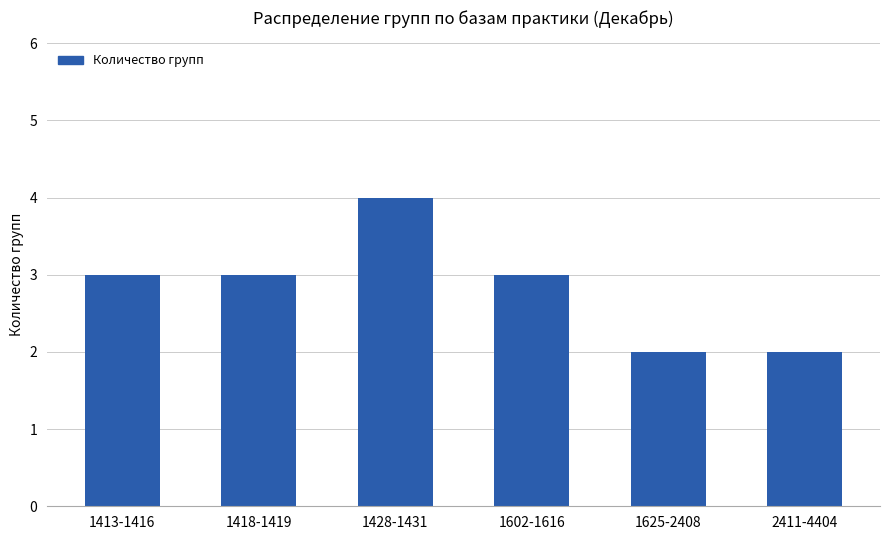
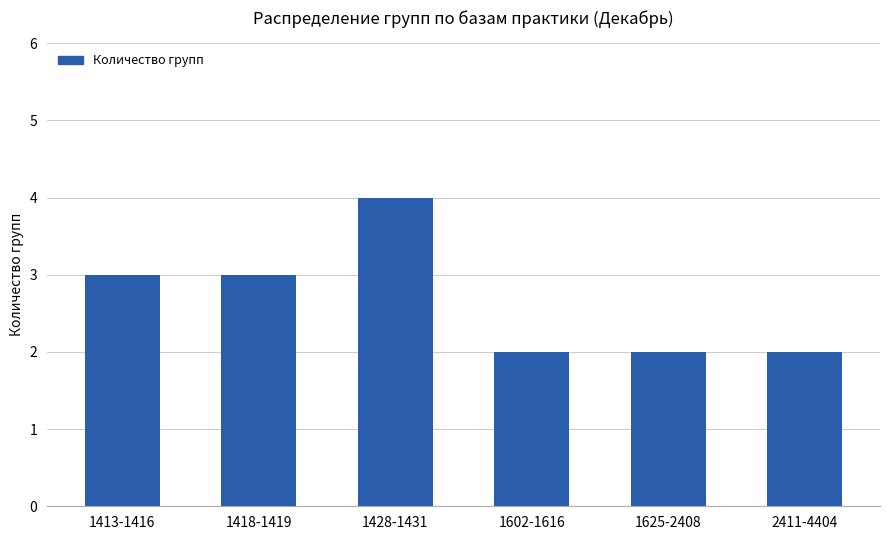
1602-1616: 3 -> 2
